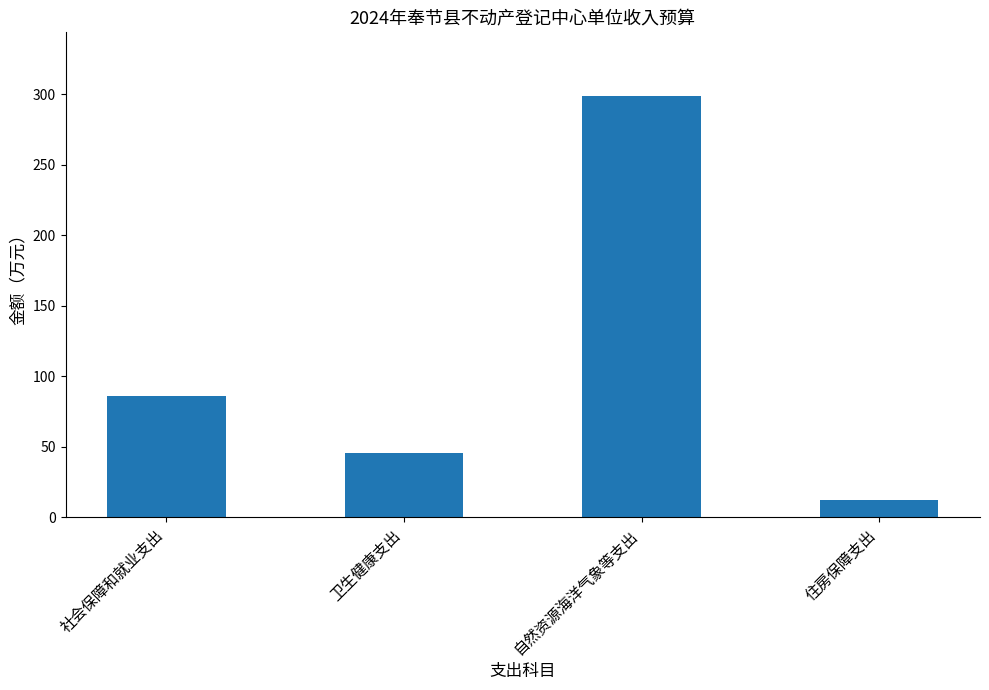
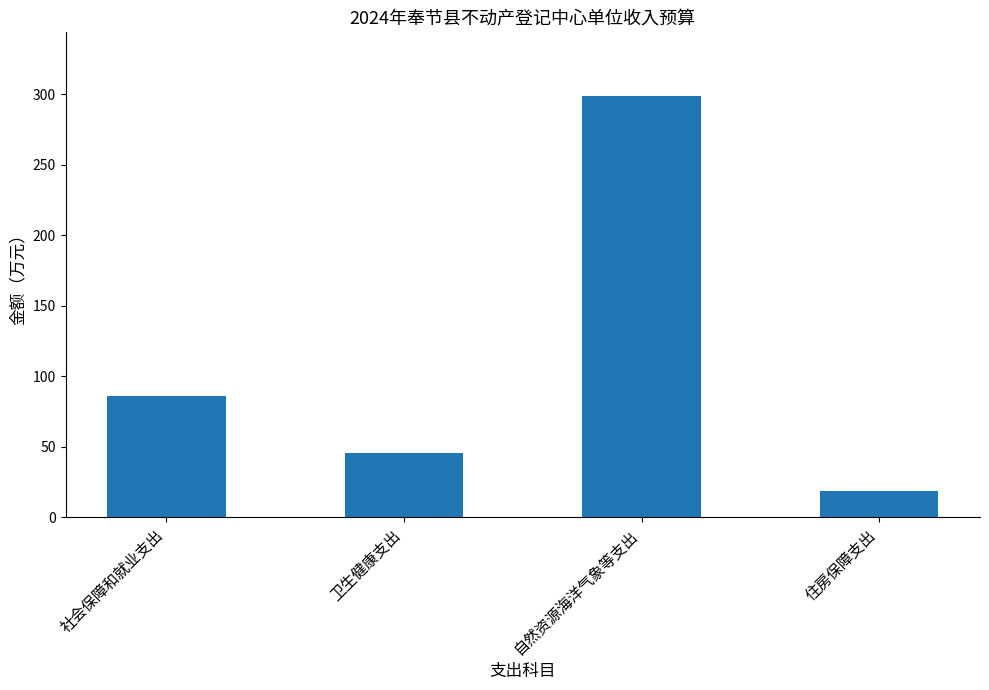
住房保障支出: 12 -> 18
